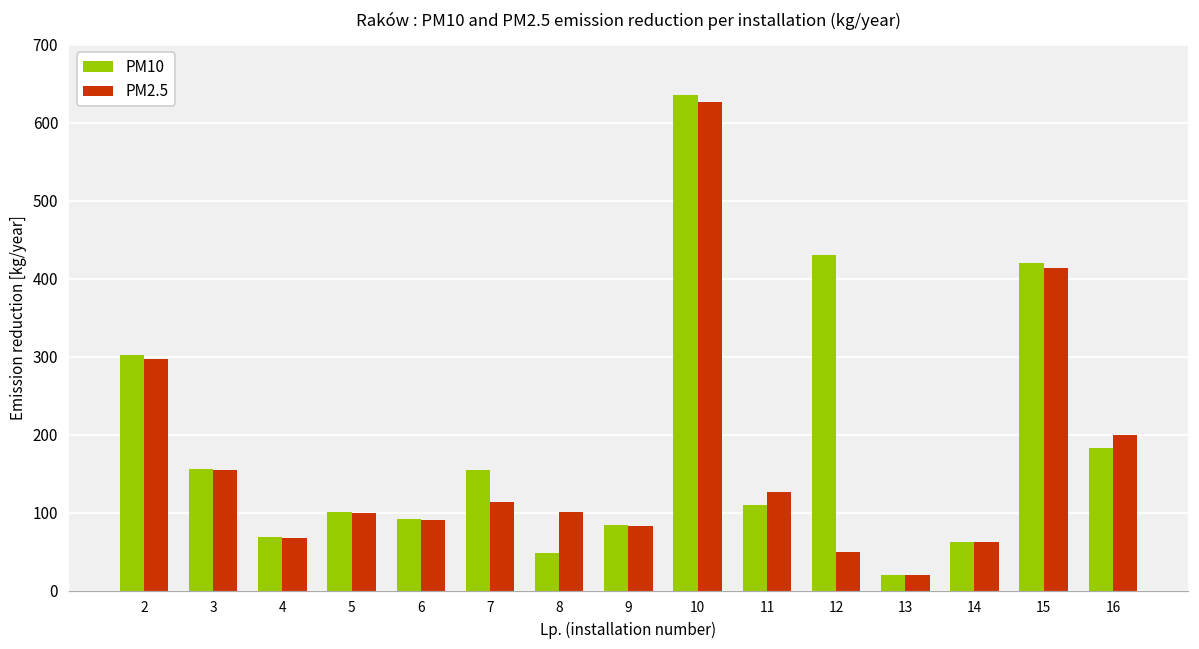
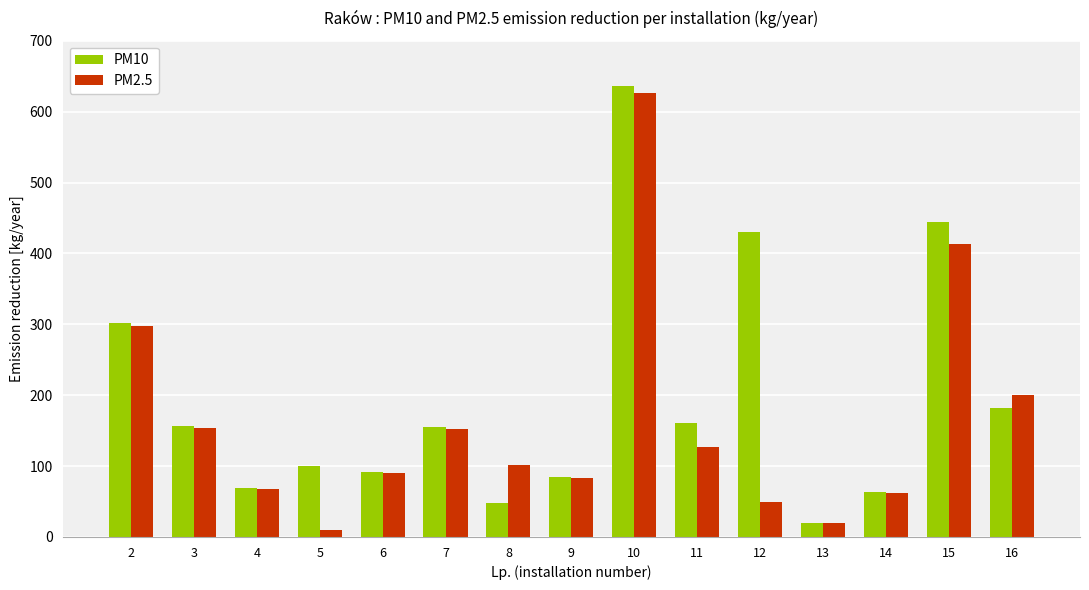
PM2.5, 5: 100 -> 10
PM2.5, 7: 110 -> 150
PM10, 11: 110 -> 160
PM10, 15: 420 -> 440
